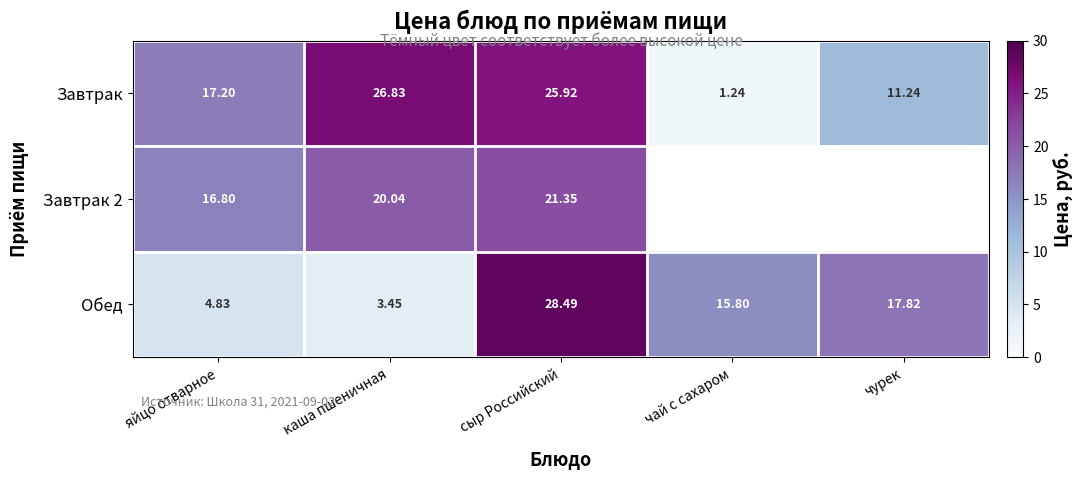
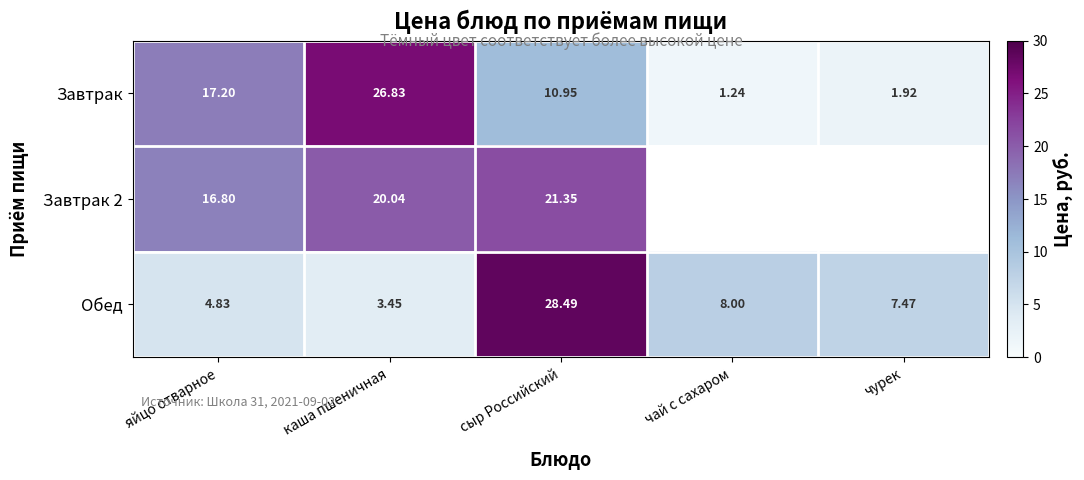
Завтрак, сыр Российский: 25.92 -> 10.95
Завтрак, чурек: 11.24 -> 1.92
Обед, чай с сахаром: 15.80 -> 8.00
Обед, чурек: 17.82 -> 7.47
